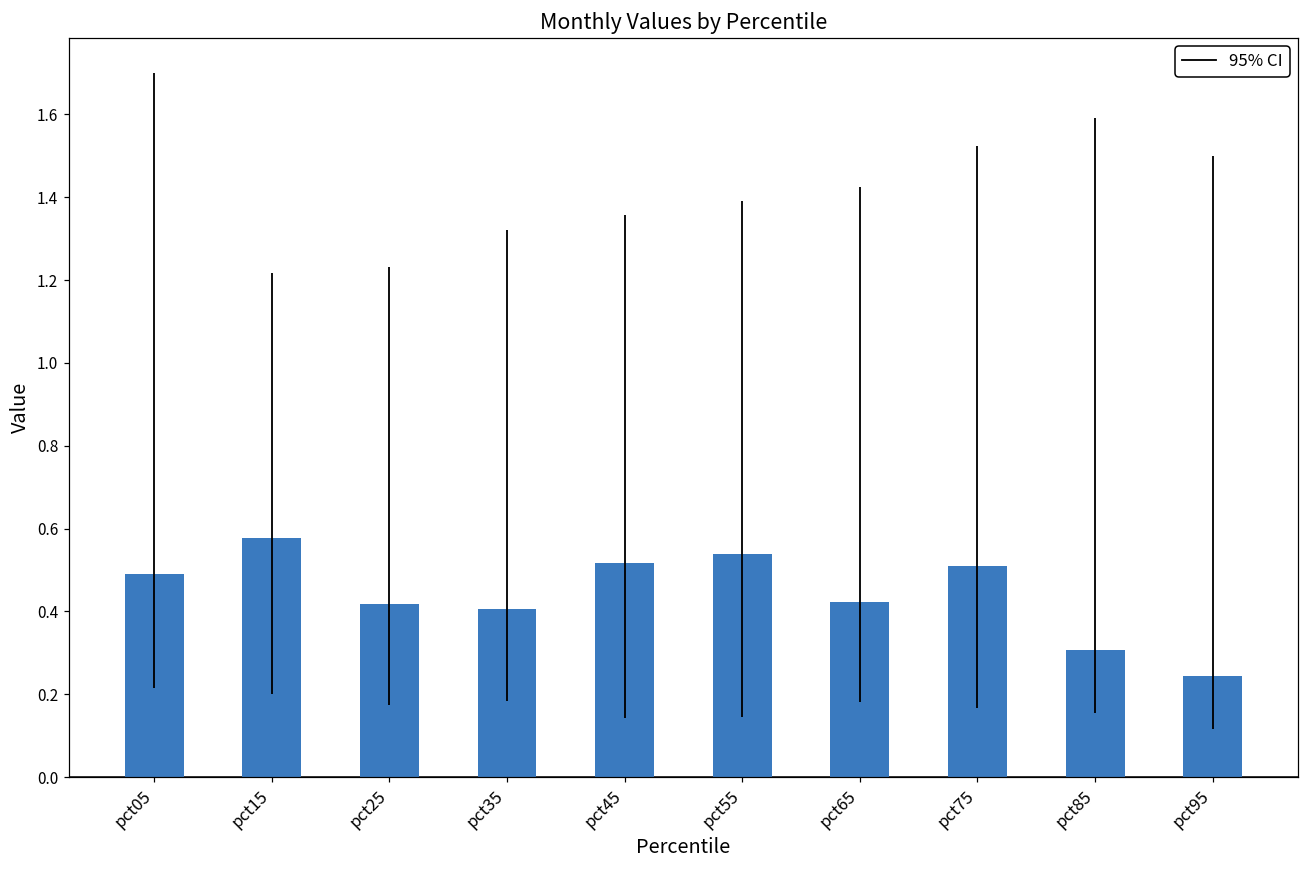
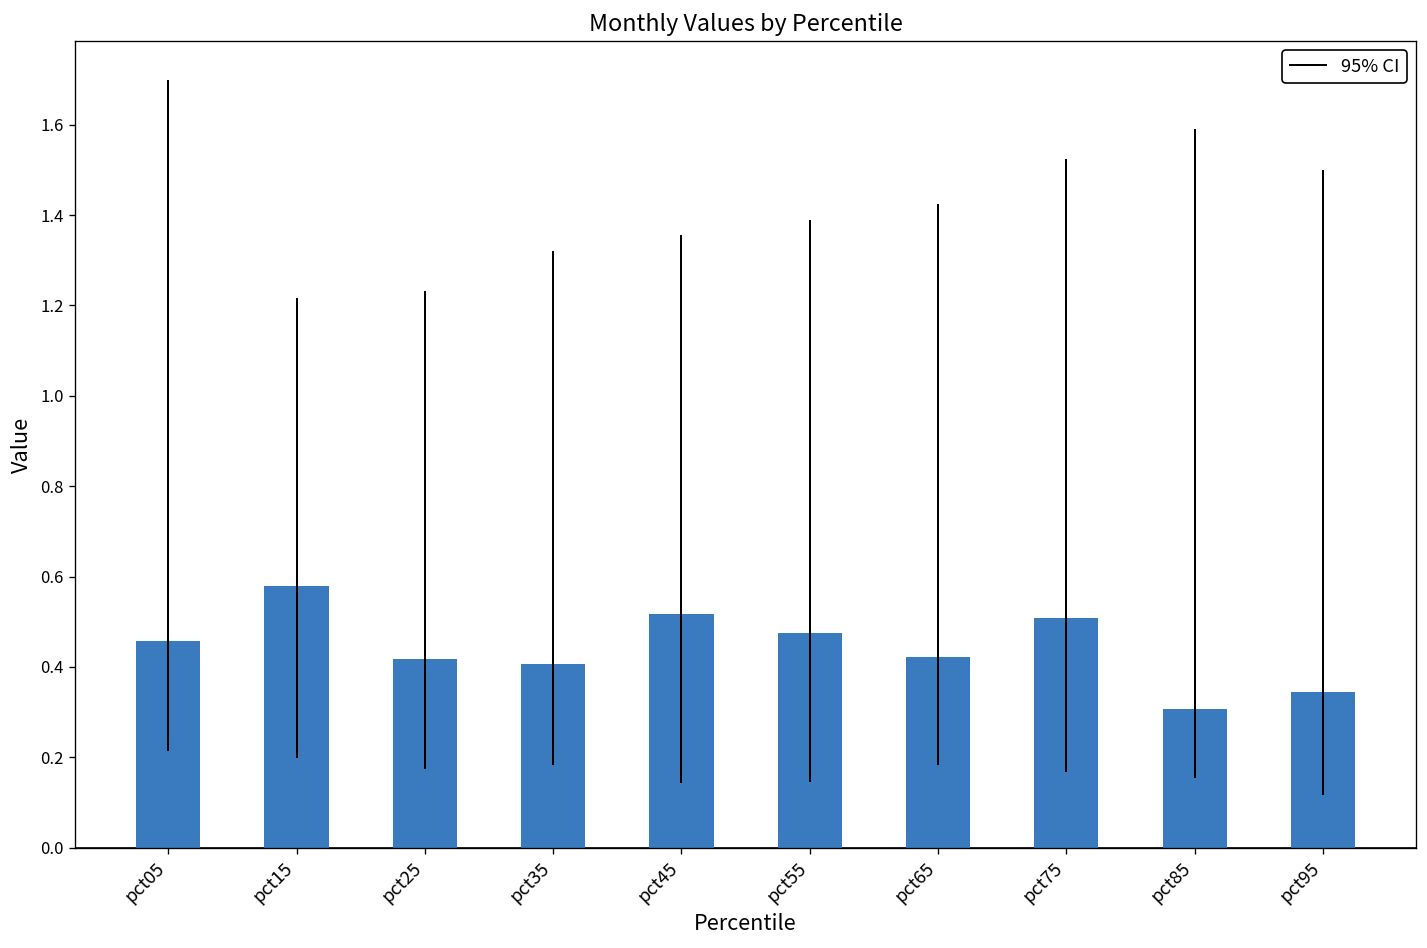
pct05: 0.49 -> 0.46
pct55: 0.54 -> 0.47
pct95: 0.24 -> 0.34
